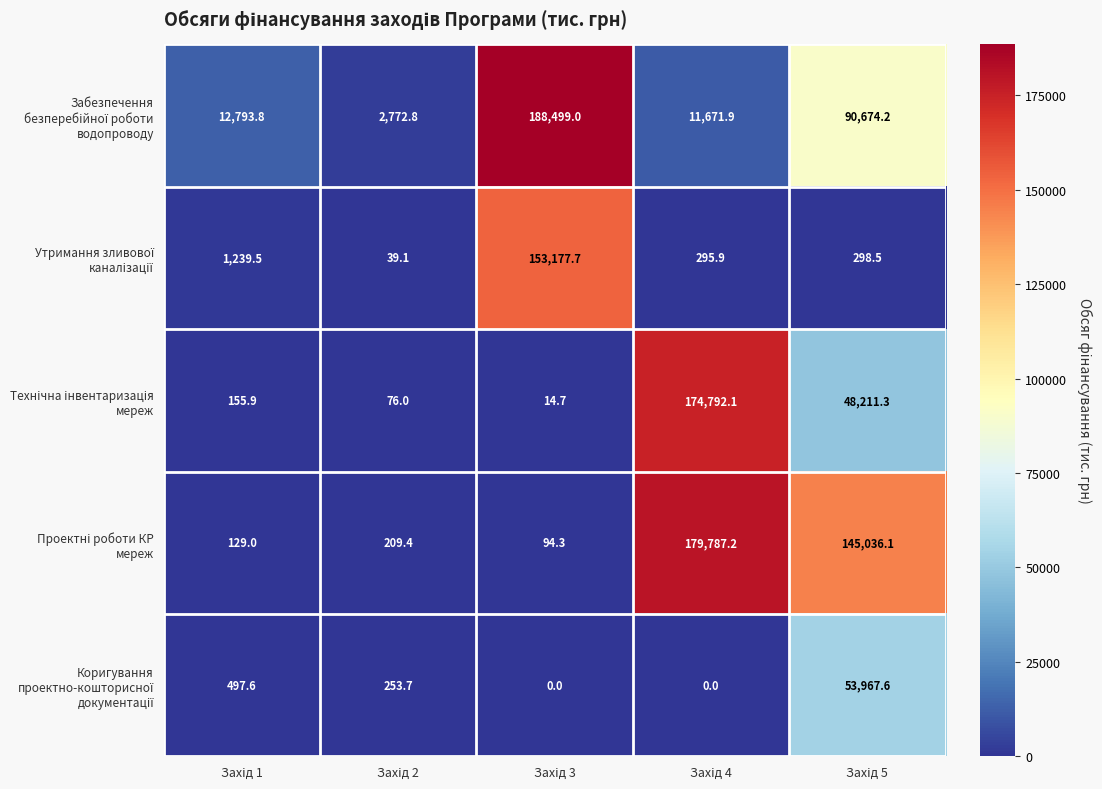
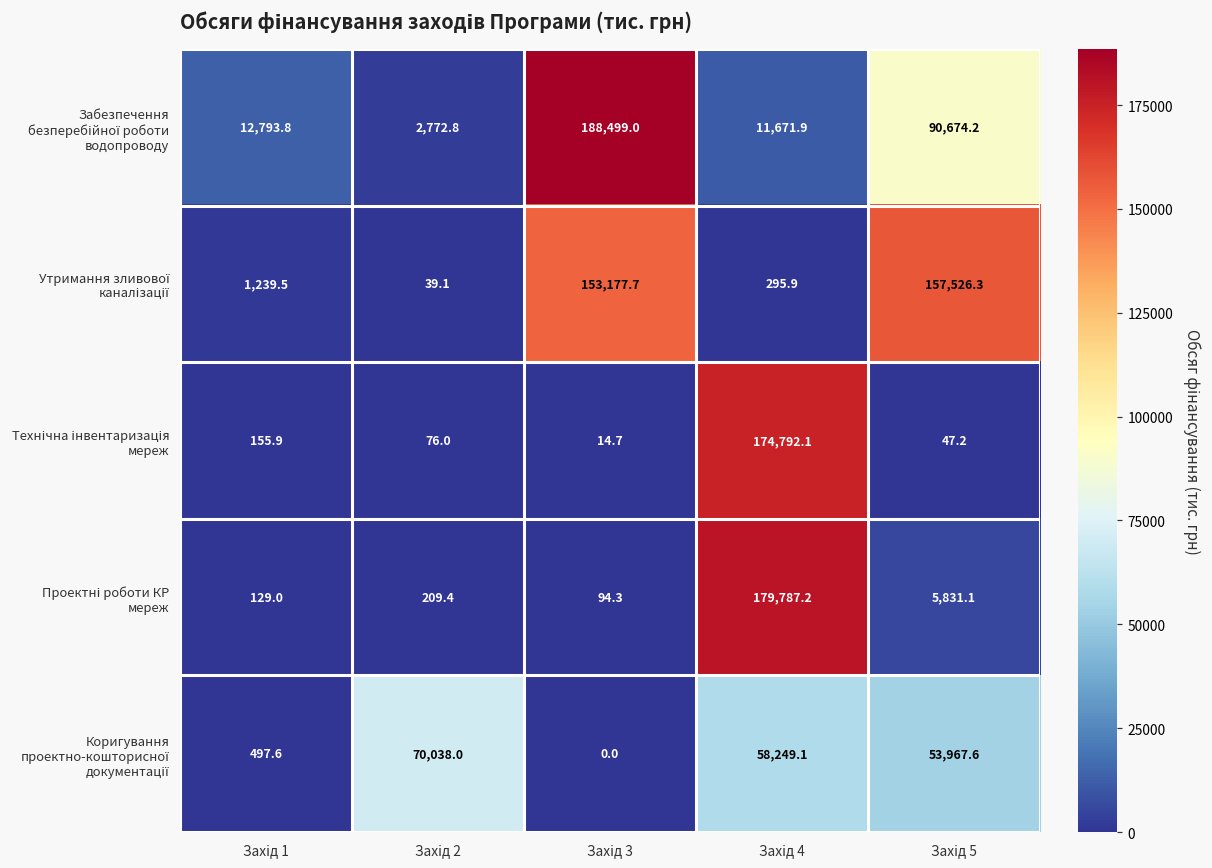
Утримання зливової каналізації, Захід 5: 298.5 -> 157,526.3
Технічна інвентаризація мереж, Захід 5: 48,211.3 -> 47.2
Проектні роботи КР мереж, Захід 5: 145,036.1 -> 5,831.1
Коригування проектно-кошторисної документації, Захід 2: 253.7 -> 70,038.0
Коригування проектно-кошторисної документації, Захід 4: 0.0 -> 58,249.1
